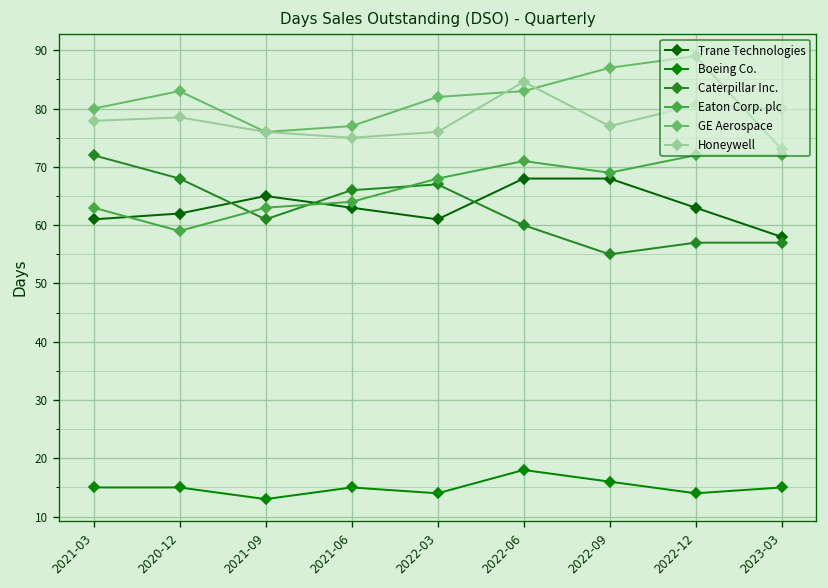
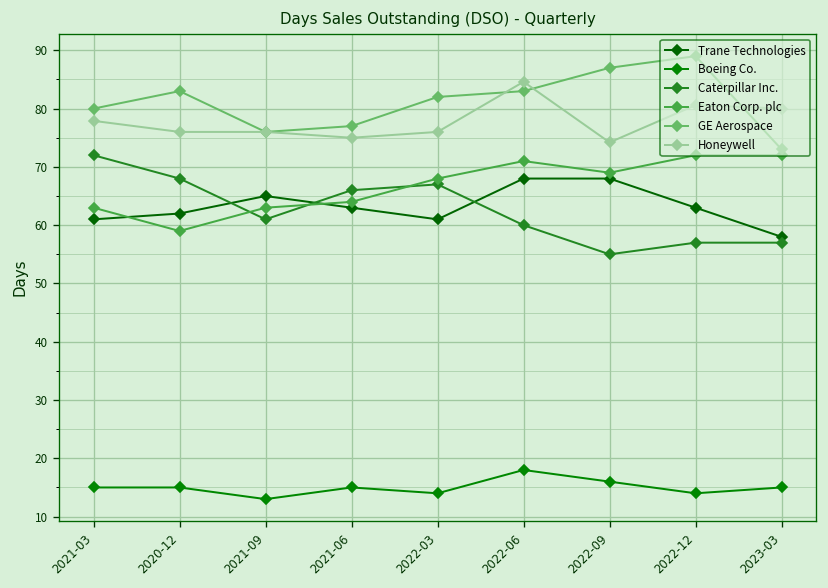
Honeywell, 2020-12: 79 -> 76
Honeywell, 2022-09: 77 -> 74
